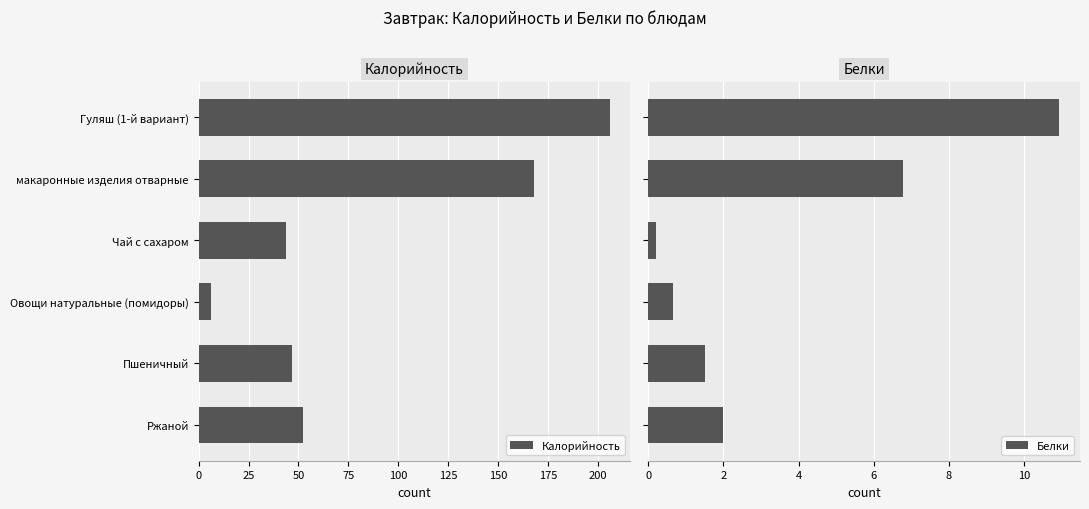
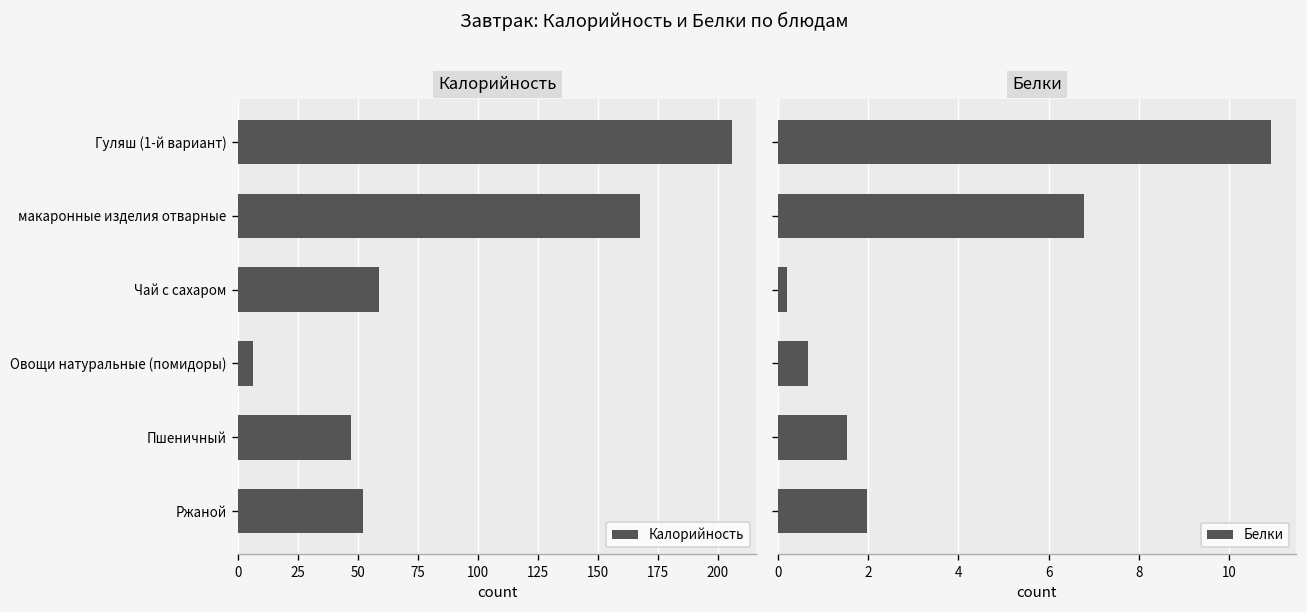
Калорийность, Чай с сахаром: 44 -> 59
